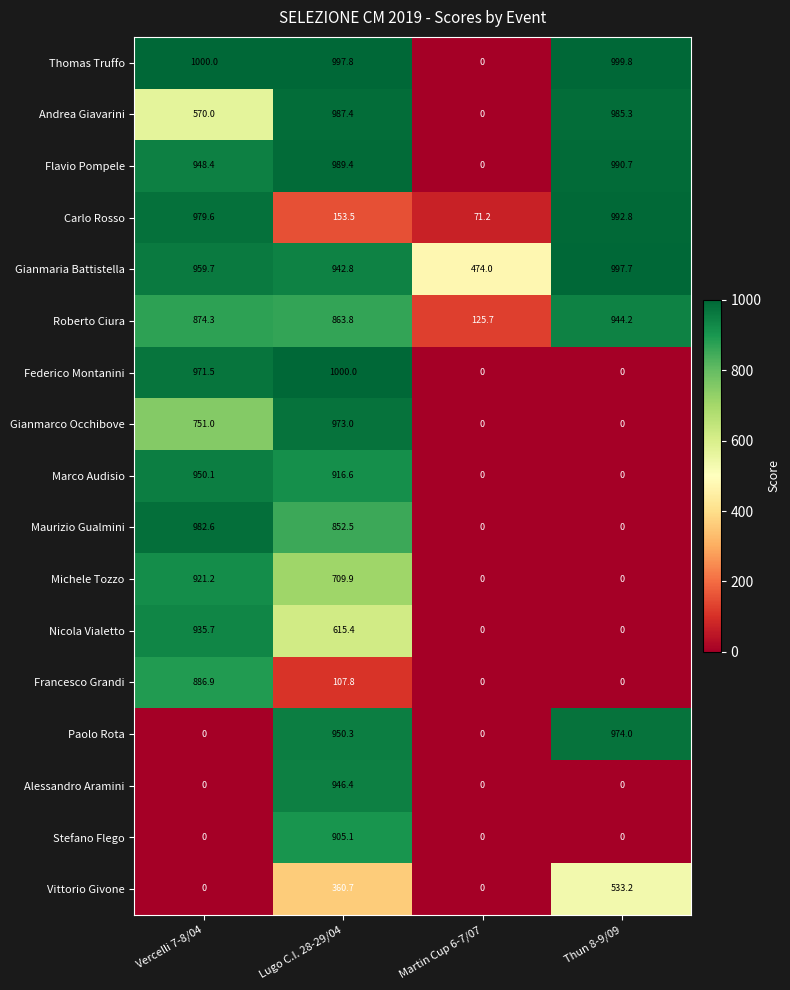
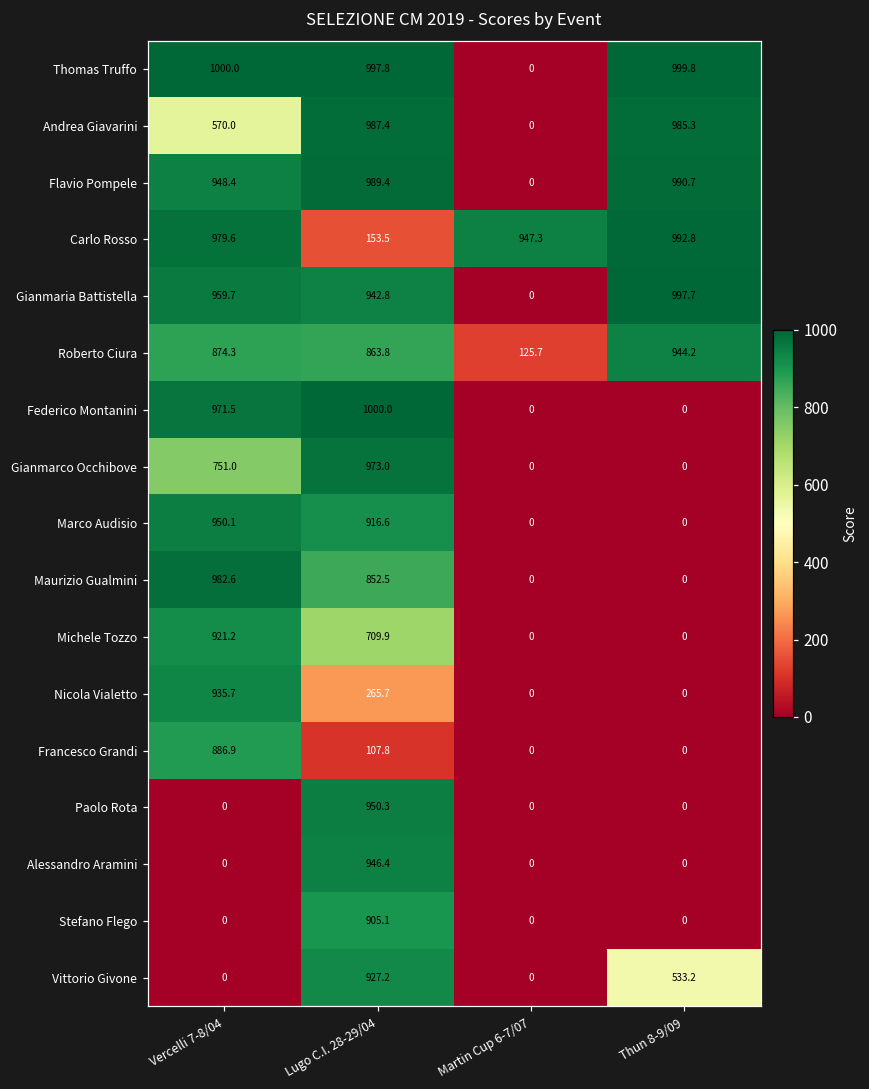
Carlo Rosso, Martin Cup 6-7/07: 71.2 -> 947.3
Gianmaria Battistella, Martin Cup 6-7/07: 474.0 -> 0
Nicola Vialetto, Lugo C.I. 28-29/04: 615.4 -> 265.7
Paolo Rota, Thun 8-9/09: 974.0 -> 0
Vittorio Givone, Lugo C.I. 28-29/04: 360.7 -> 927.2
